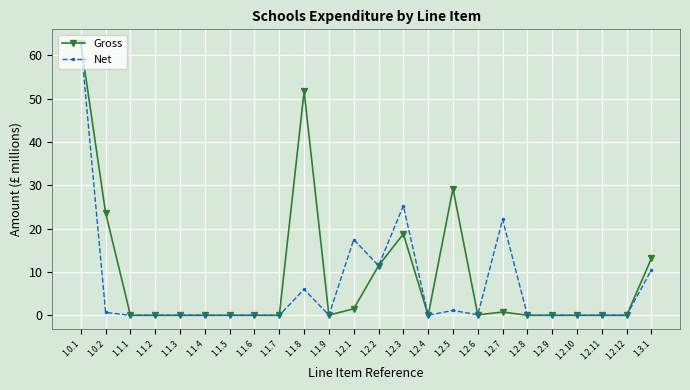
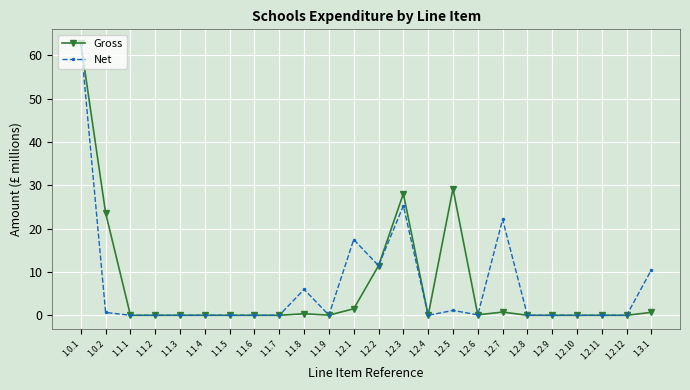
Gross, 1.1.8: 52 -> 0
Gross, 1.2.3: 19 -> 28
Gross, 1.3.1: 13 -> 1
